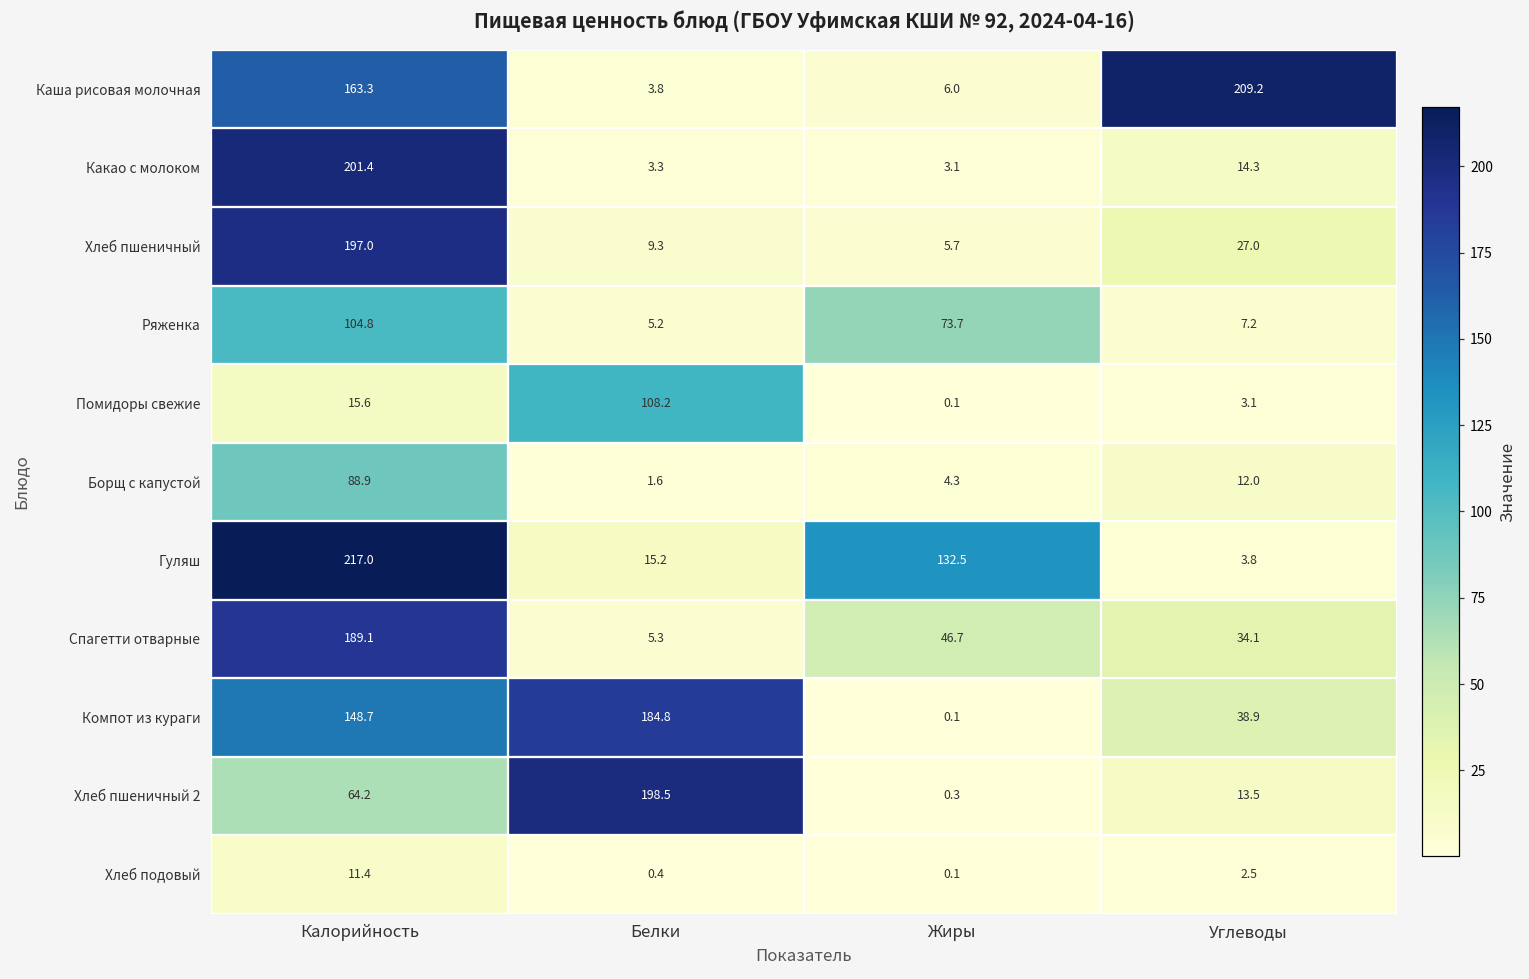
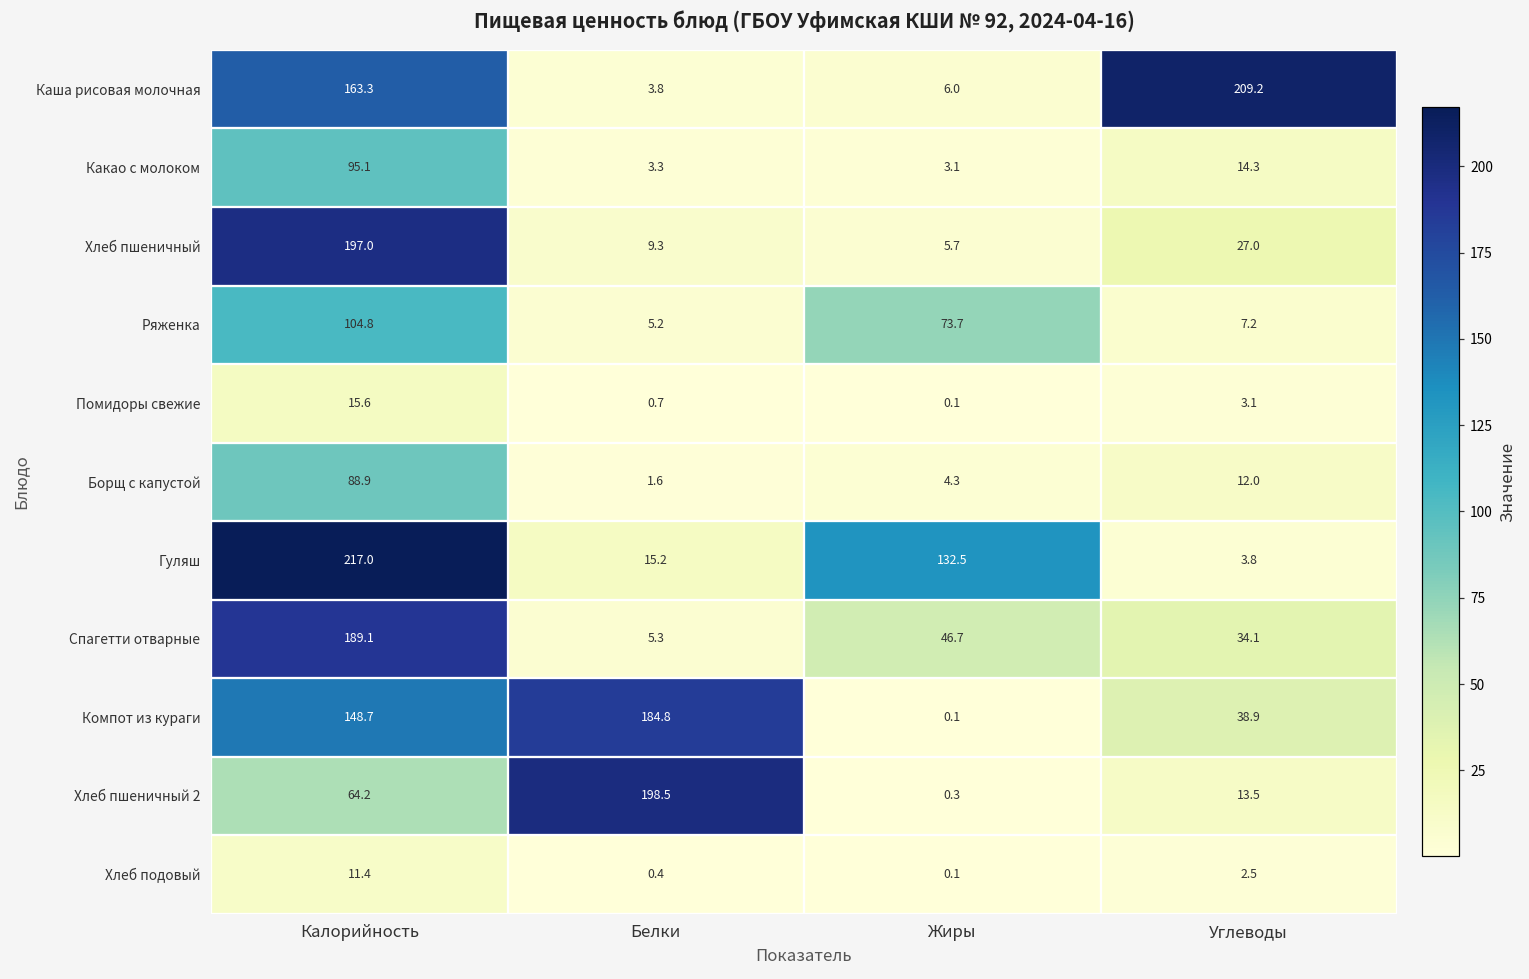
Какао с молоком, Калорийность: 201.4 -> 95.1
Помидоры свежие, Белки: 108.2 -> 0.7
